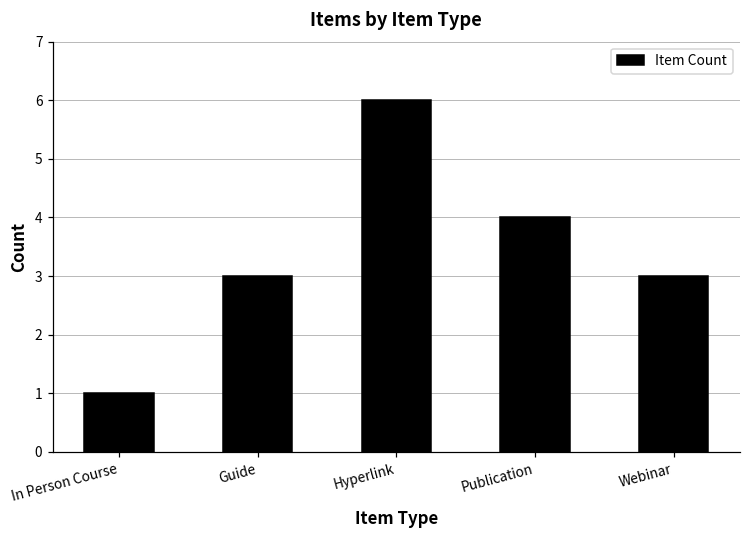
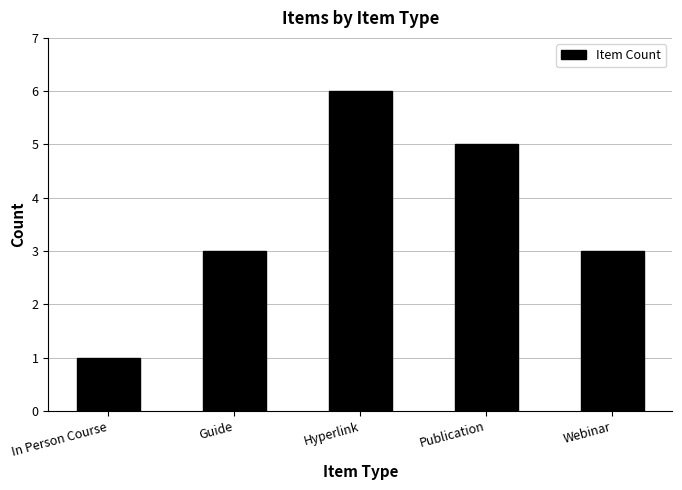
Publication: 4 -> 5
